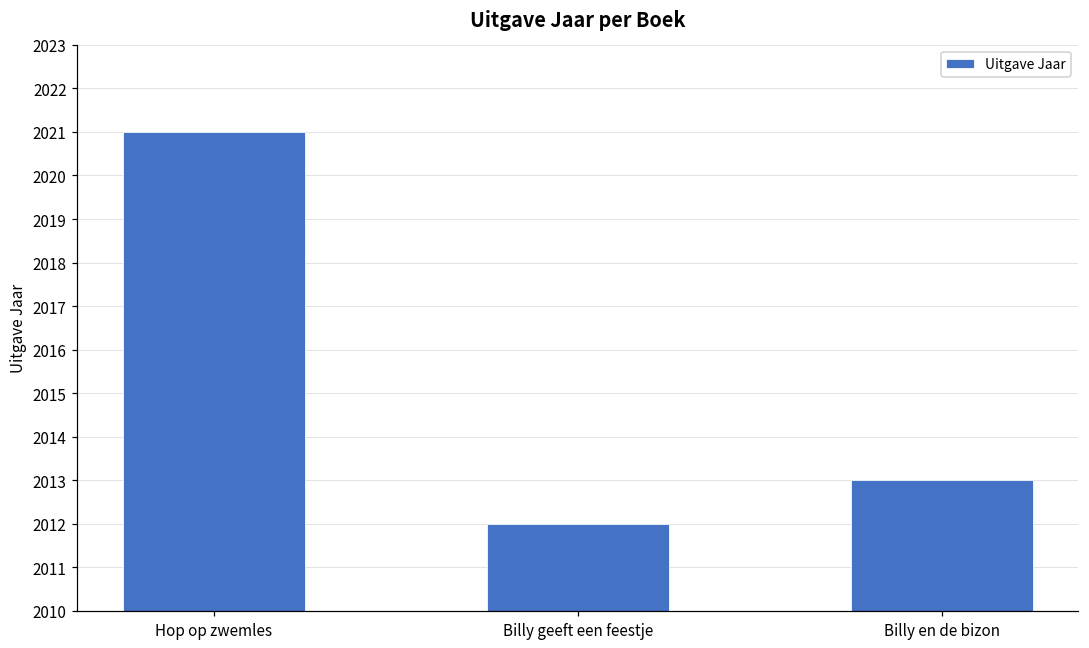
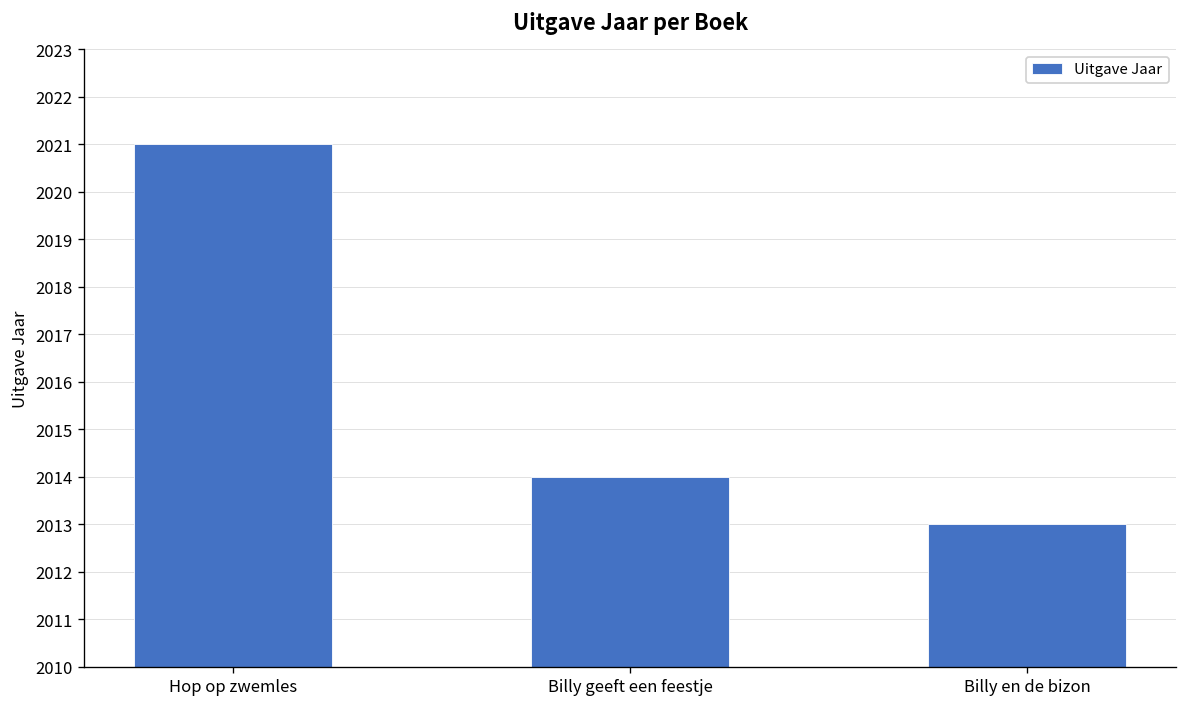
Billy geeft een feestje: 2012 -> 2014
